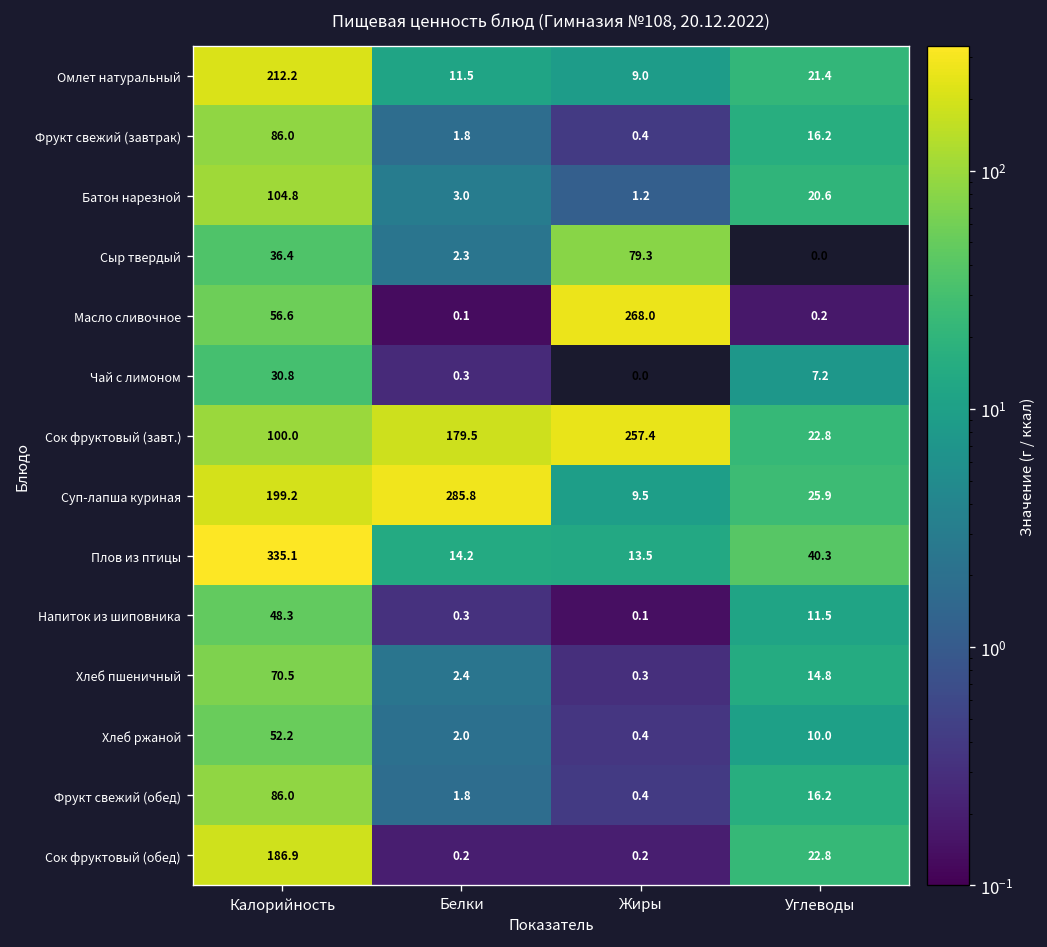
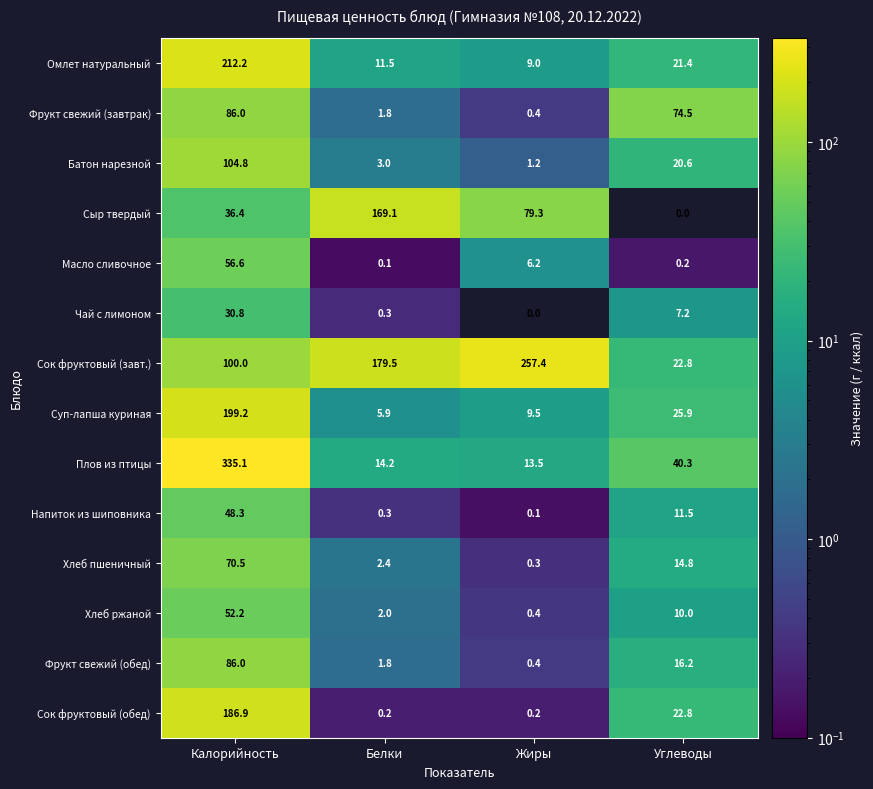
Фрукт свежий (завтрак), Углеводы: 16.2 -> 74.5
Сыр твердый, Белки: 2.3 -> 169.1
Масло сливочное, Жиры: 268.0 -> 6.2
Суп-лапша куриная, Белки: 285.8 -> 5.9
